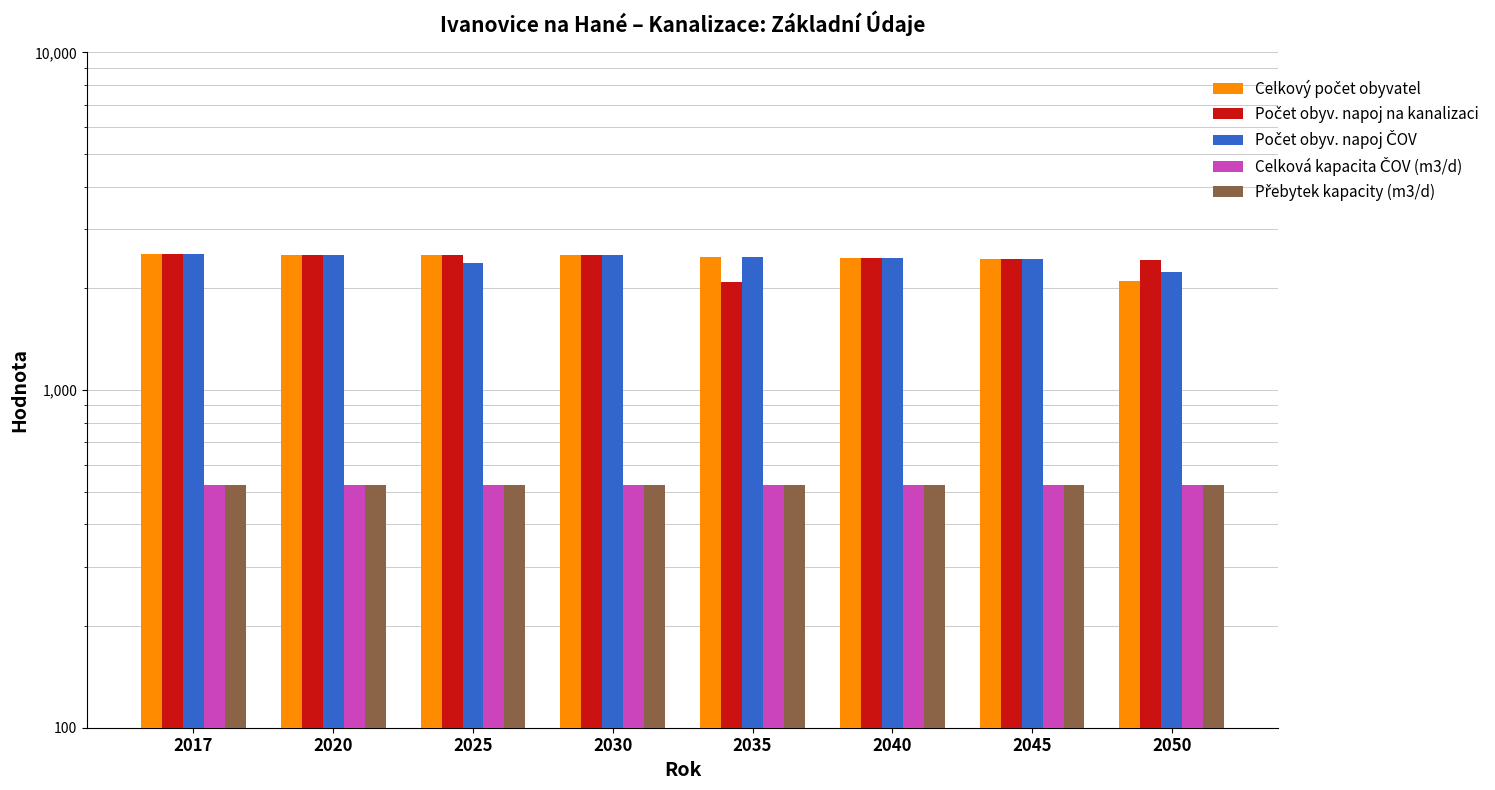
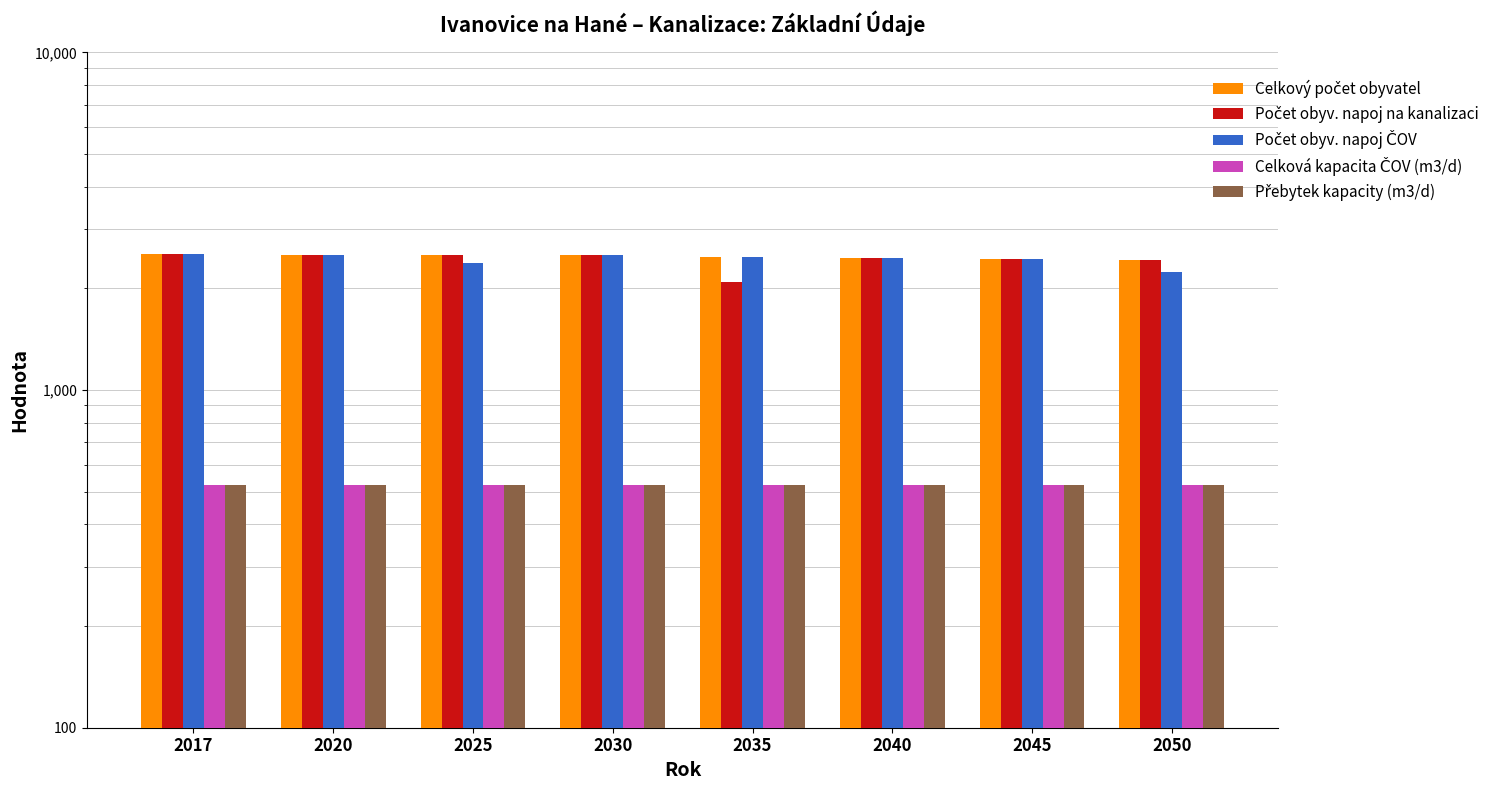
Celkový počet obyvatel, 2050: 2,100 -> 2,400
